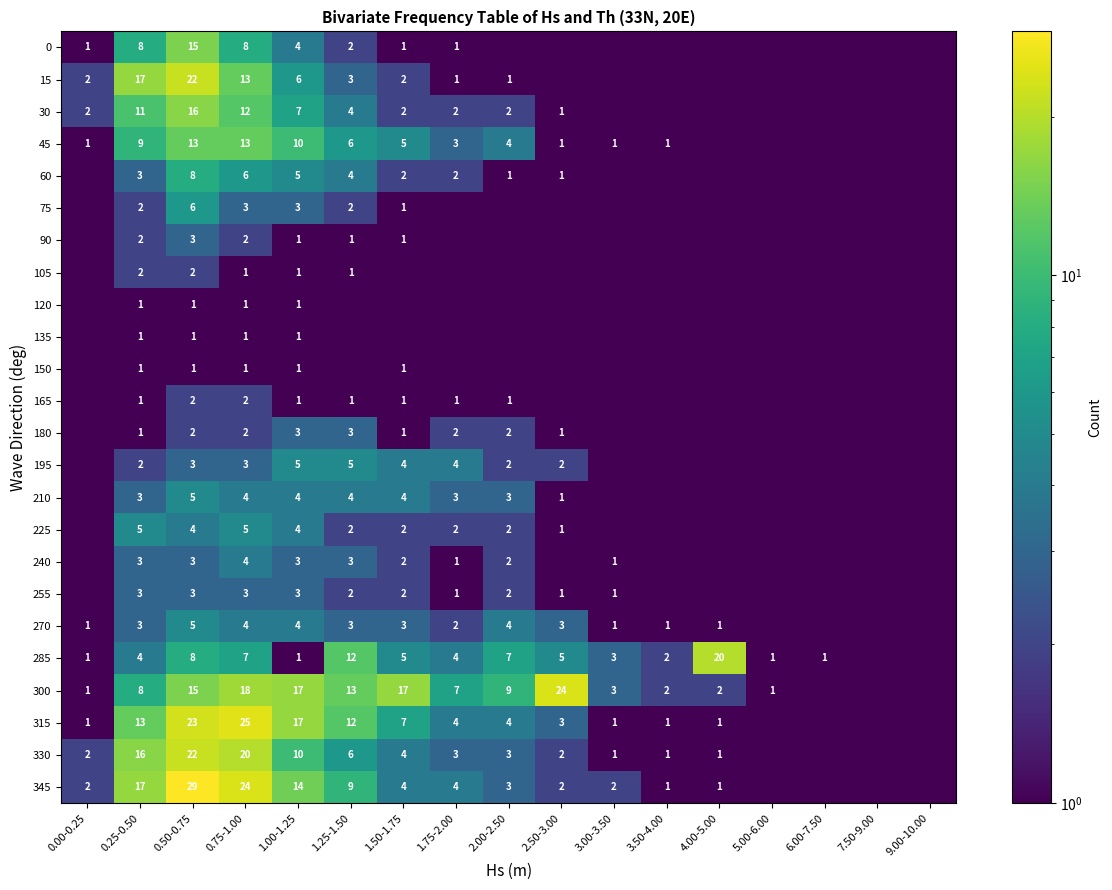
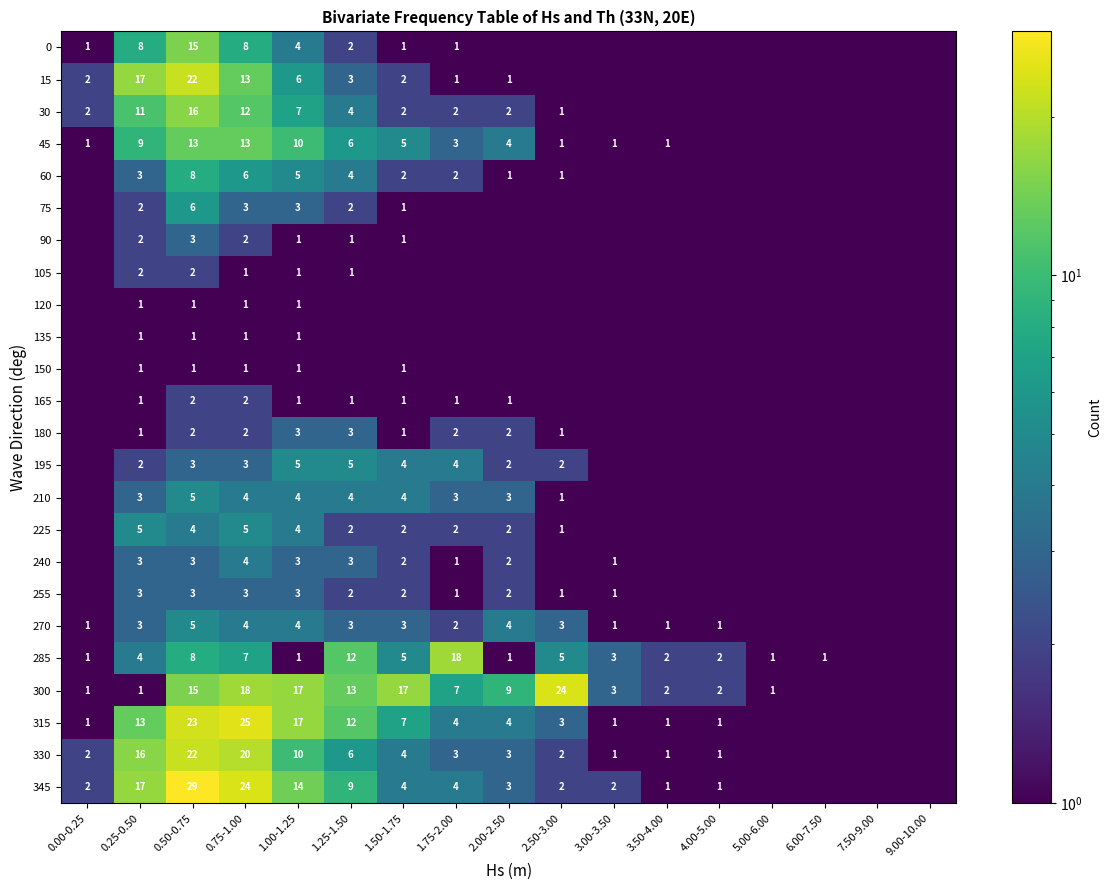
285, 1.75-2.00: 4 -> 18
285, 2.00-2.50: 7 -> 1
285, 4.00-5.00: 20 -> 2
300, 0.25-0.50: 8 -> 1
